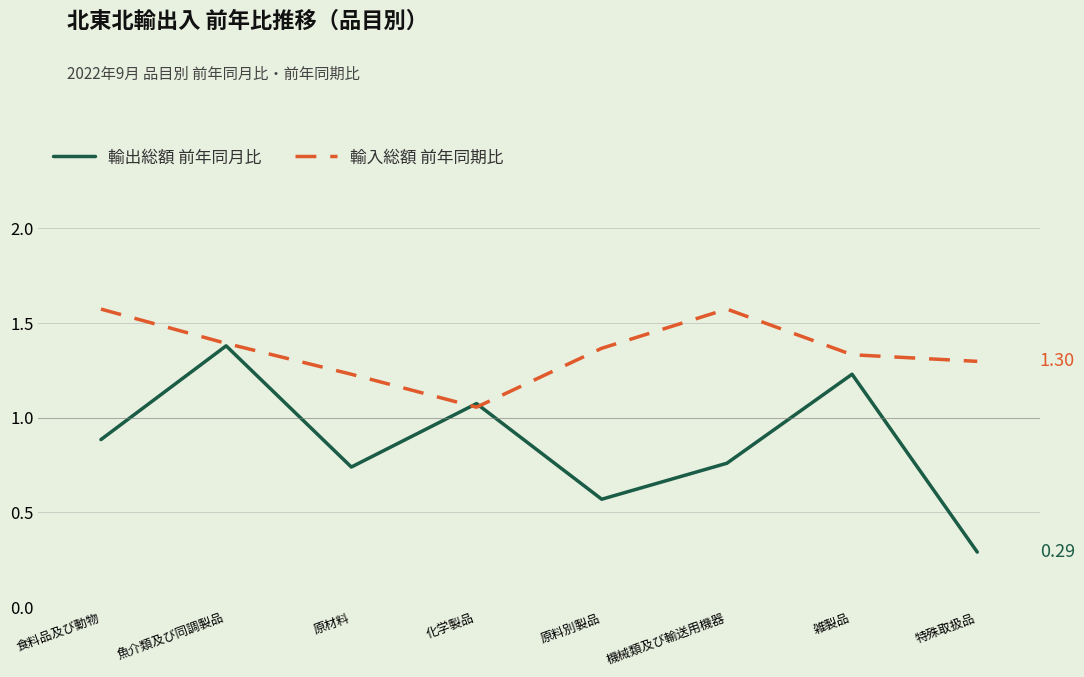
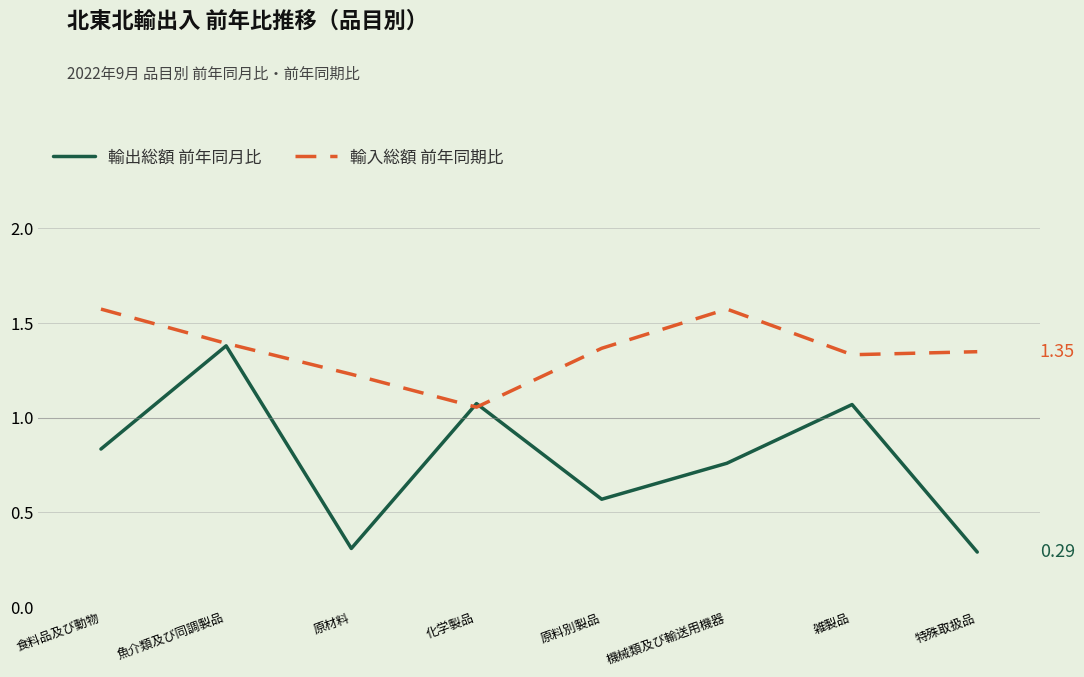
輸出総額 前年同月比, 食料品及び動物: 0.89 -> 0.84
輸出総額 前年同月比, 原材料: 0.74 -> 0.31
輸出総額 前年同月比, 雑製品: 1.23 -> 1.07
輸入総額 前年同期比, 特殊取扱品: 1.30 -> 1.35
